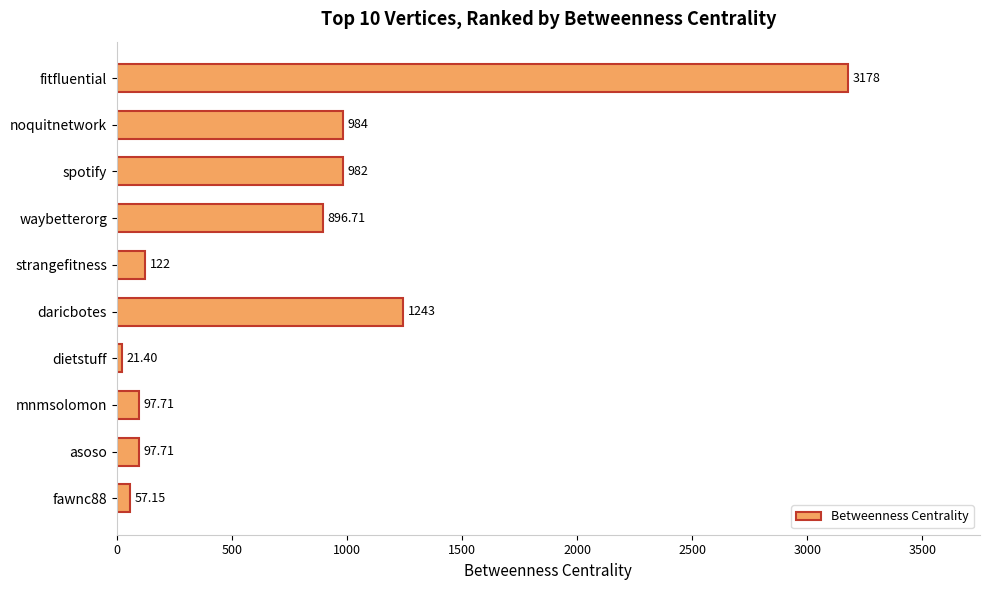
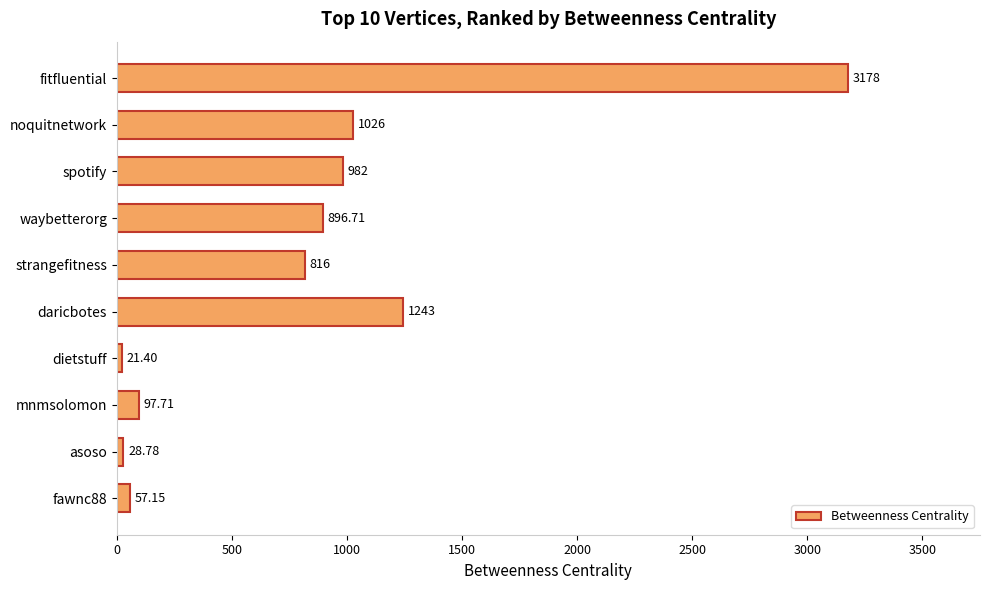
noquitnetwork: 984 -> 1026
strangefitness: 122 -> 816
asoso: 97.71 -> 28.78
